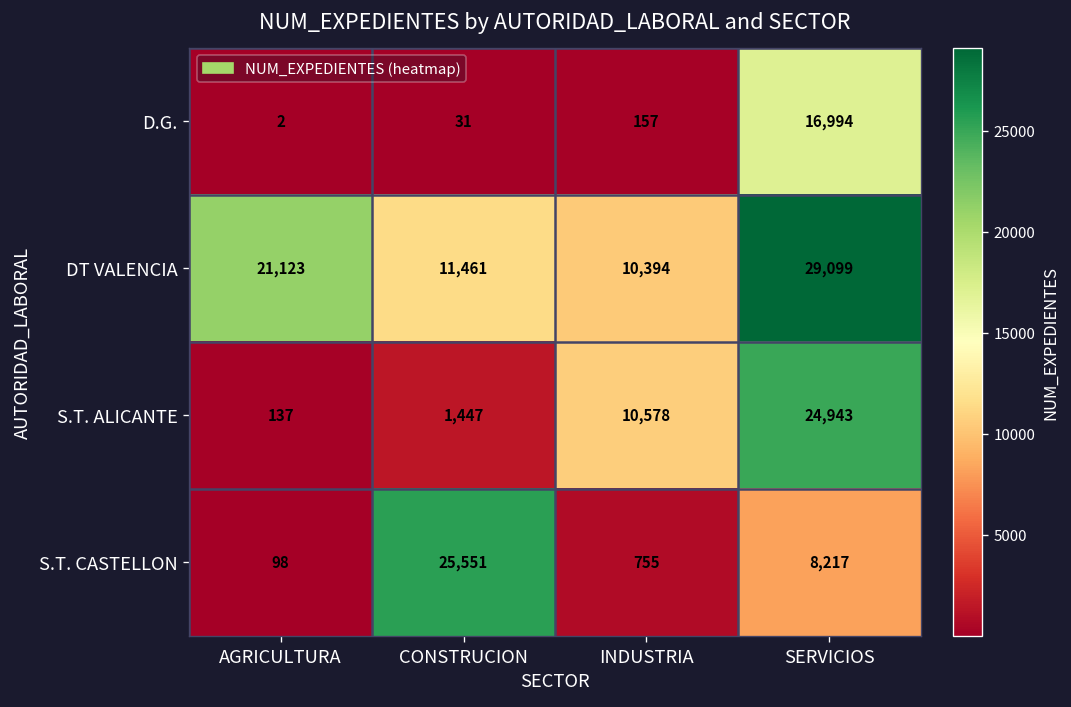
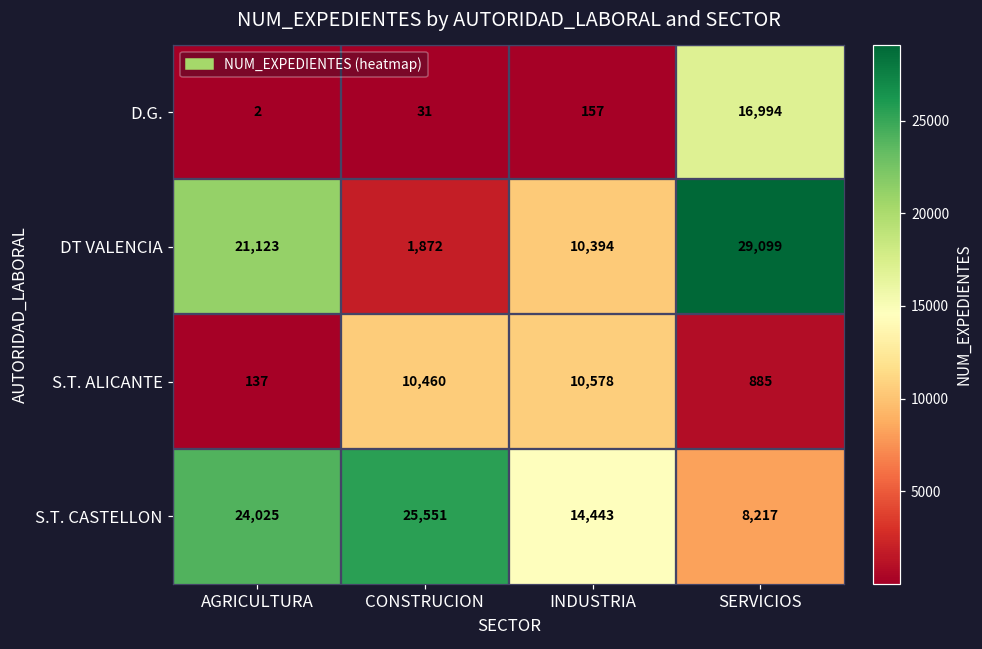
DT VALENCIA, CONSTRUCION: 11,461 -> 1,872
S.T. ALICANTE, CONSTRUCION: 1,447 -> 10,460
S.T. ALICANTE, SERVICIOS: 24,943 -> 885
S.T. CASTELLON, AGRICULTURA: 98 -> 24,025
S.T. CASTELLON, INDUSTRIA: 755 -> 14,443
